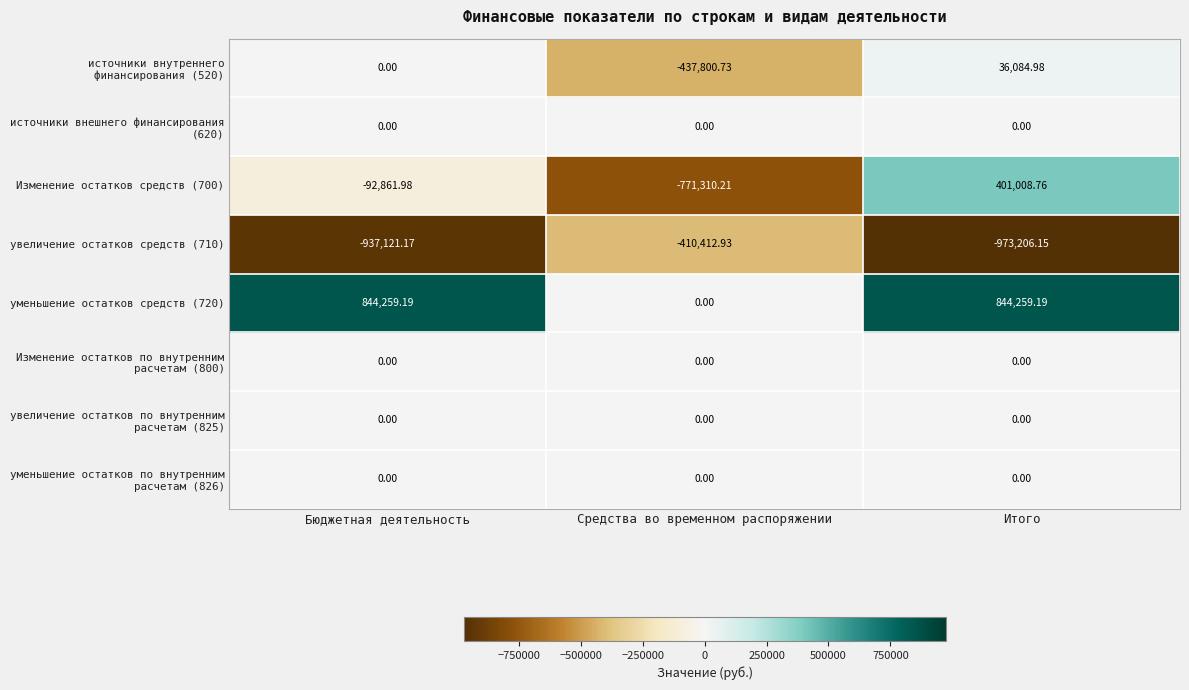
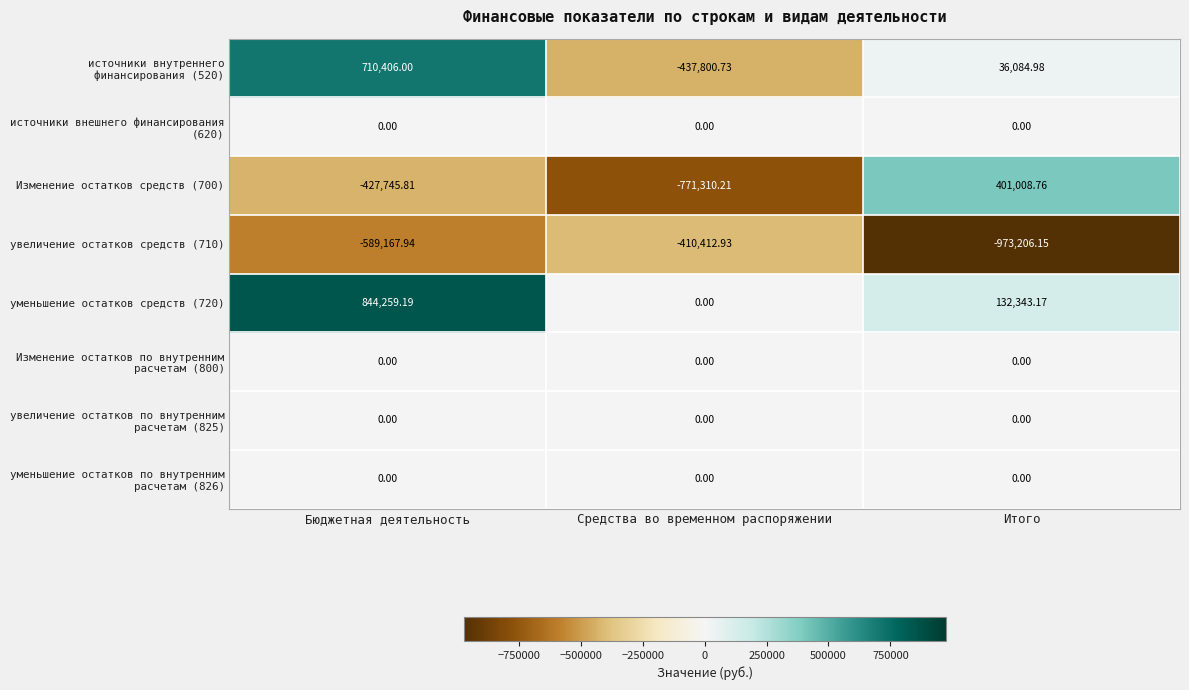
источники внутреннего финансирования (520), Бюджетная деятельность: 0.00 -> 710,406.00
Изменение остатков средств (700), Бюджетная деятельность: -92,861.98 -> -427,745.81
увеличение остатков средств (710), Бюджетная деятельность: -937,121.17 -> -589,167.94
уменьшение остатков средств (720), Итого: 844,259.19 -> 132,343.17
